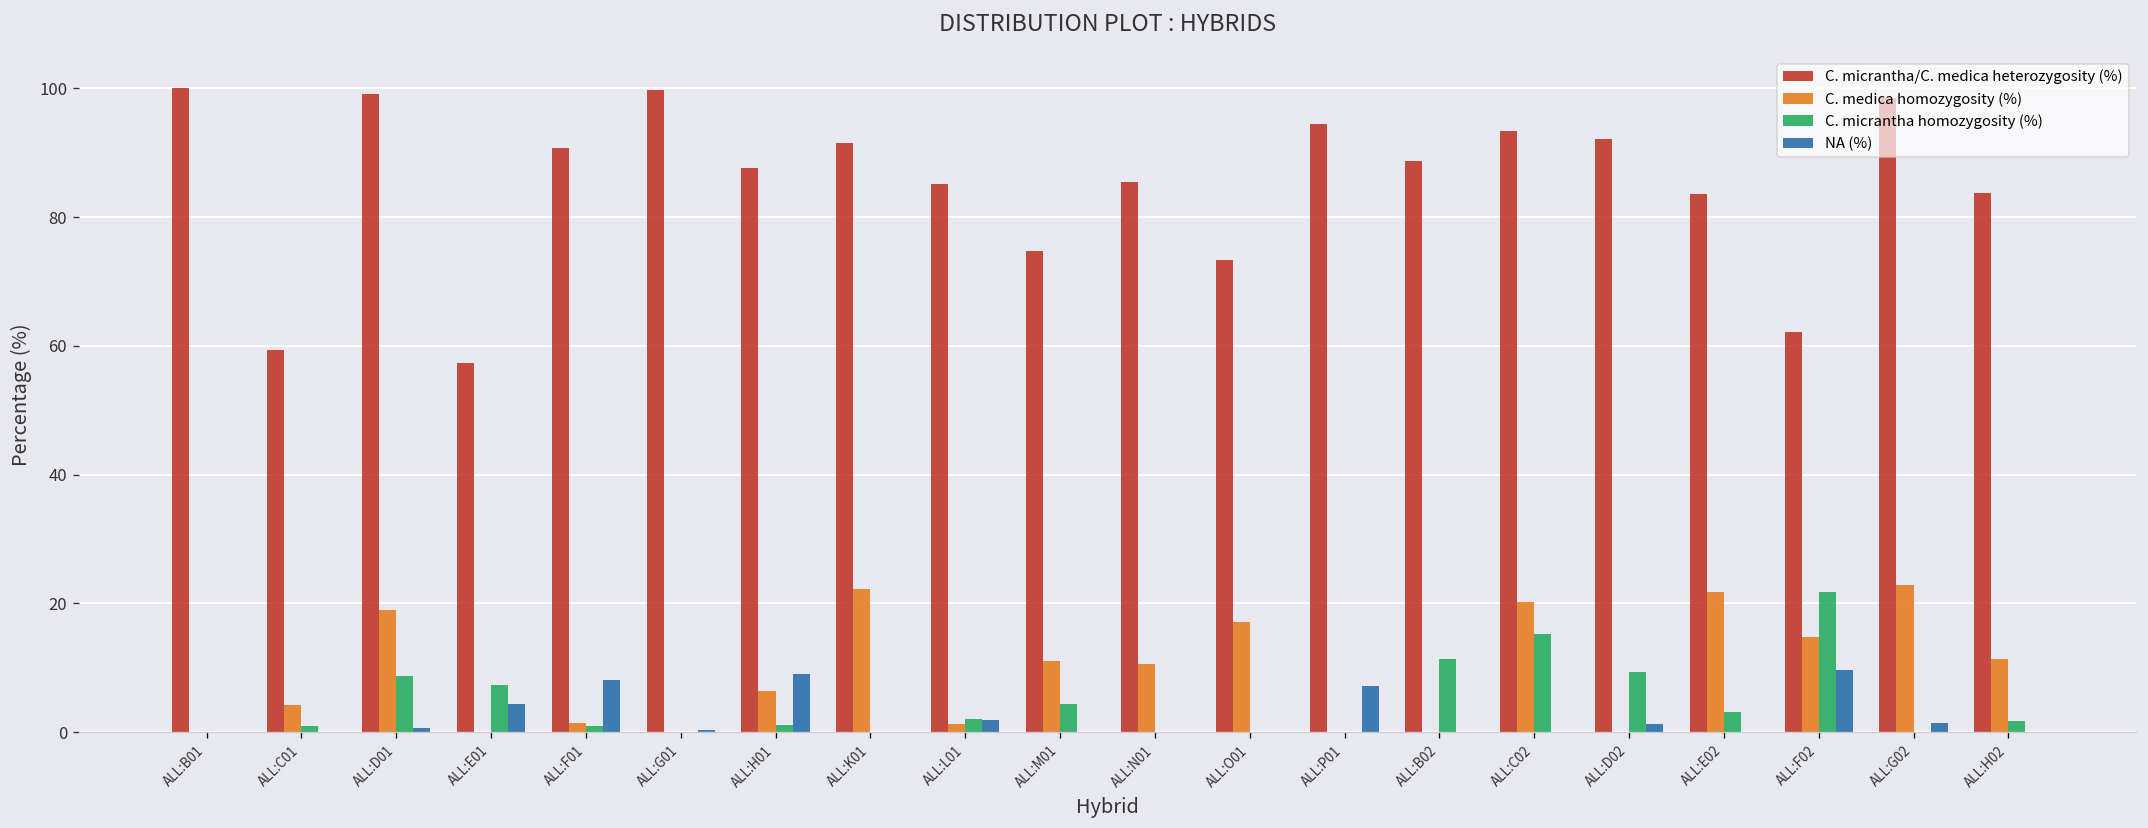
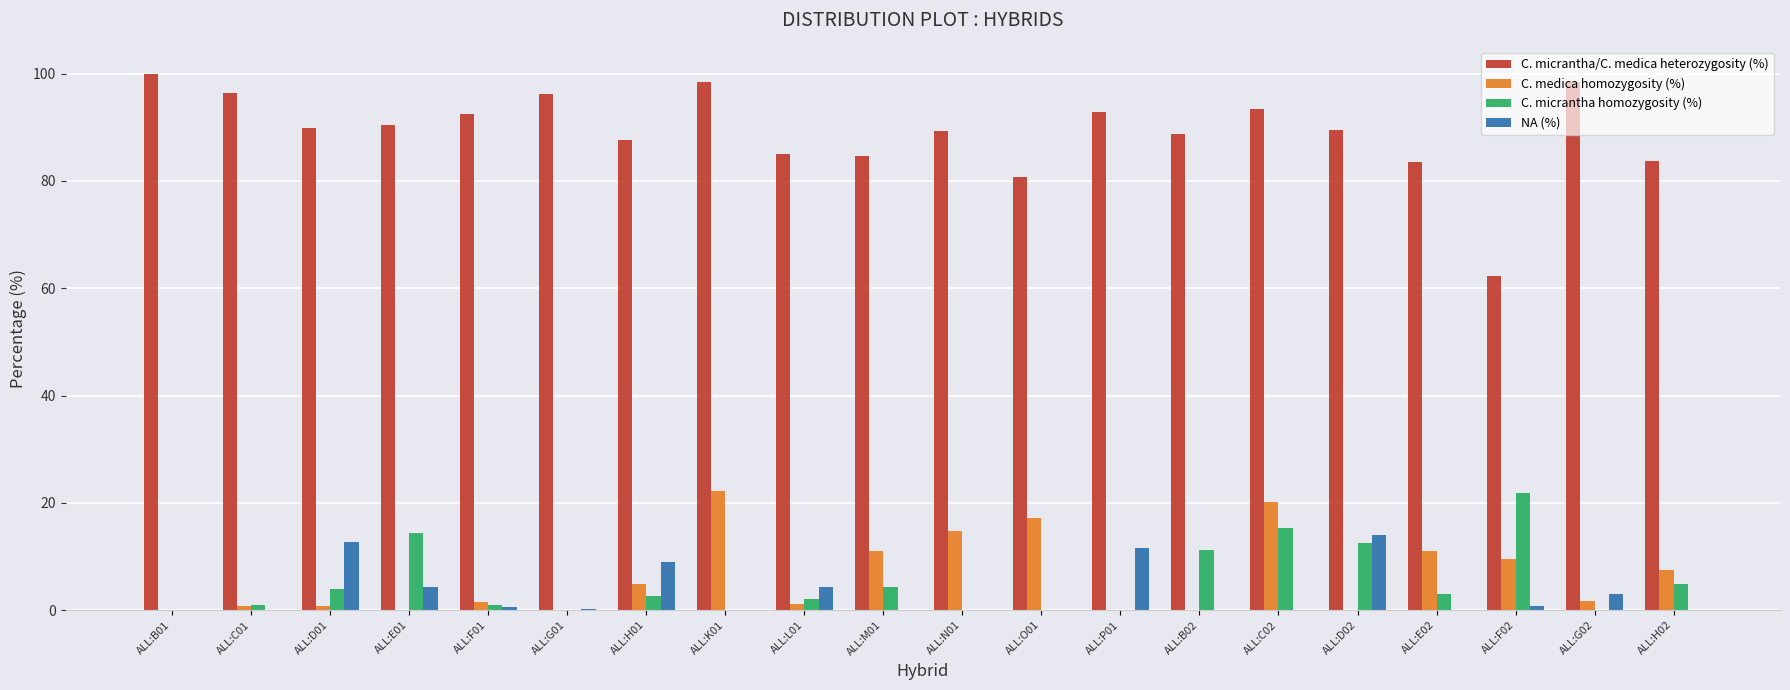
C. micrantha/C. medica heterozygosity (%), ALL:C01: 59 -> 96
C. medica homozygosity (%), ALL:C01: 4 -> 1
C. micrantha/C. medica heterozygosity (%), ALL:D01: 99 -> 90
C. medica homozygosity (%), ALL:D01: 19 -> 1
C. micrantha homozygosity (%), ALL:D01: 9 -> 4
NA (%), ALL:D01: 1 -> 13
C. micrantha/C. medica heterozygosity (%), ALL:E01: 57 -> 91
C. micrantha homozygosity (%), ALL:E01: 7 -> 14
C. micrantha/C. medica heterozygosity (%), ALL:F01: 91 -> 92
NA (%), ALL:F01: 8 -> 1
C. micrantha/C. medica heterozygosity (%), ALL:G01: 100 -> 96
C. medica homozygosity (%), ALL:H01: 6 -> 5
C. micrantha homozygosity (%), ALL:H01: 1 -> 3
C. micrantha/C. medica heterozygosity (%), ALL:K01: 92 -> 98
NA (%), ALL:L01: 2 -> 4
C. micrantha/C. medica heterozygosity (%), ALL:M01: 75 -> 85
C. micrantha/C. medica heterozygosity (%), ALL:N01: 86 -> 89
C. medica homozygosity (%), ALL:N01: 11 -> 15
C. micrantha/C. medica heterozygosity (%), ALL:O01: 73 -> 81
C. micrantha/C. medica heterozygosity (%), ALL:P01: 94 -> 93
NA (%), ALL:P01: 7 -> 12
C. micrantha/C. medica heterozygosity (%), ALL:D02: 92 -> 90
C. micrantha homozygosity (%), ALL:D02: 9 -> 13
NA (%), ALL:D02: 1 -> 14
C. medica homozygosity (%), ALL:E02: 22 -> 11
C. medica homozygosity (%), ALL:F02: 15 -> 10
NA (%), ALL:F02: 10 -> 1
C. medica homozygosity (%), ALL:G02: 23 -> 2
NA (%), ALL:G02: 1 -> 3
C. medica homozygosity (%), ALL:H02: 11 -> 8
C. micrantha homozygosity (%), ALL:H02: 2 -> 5
